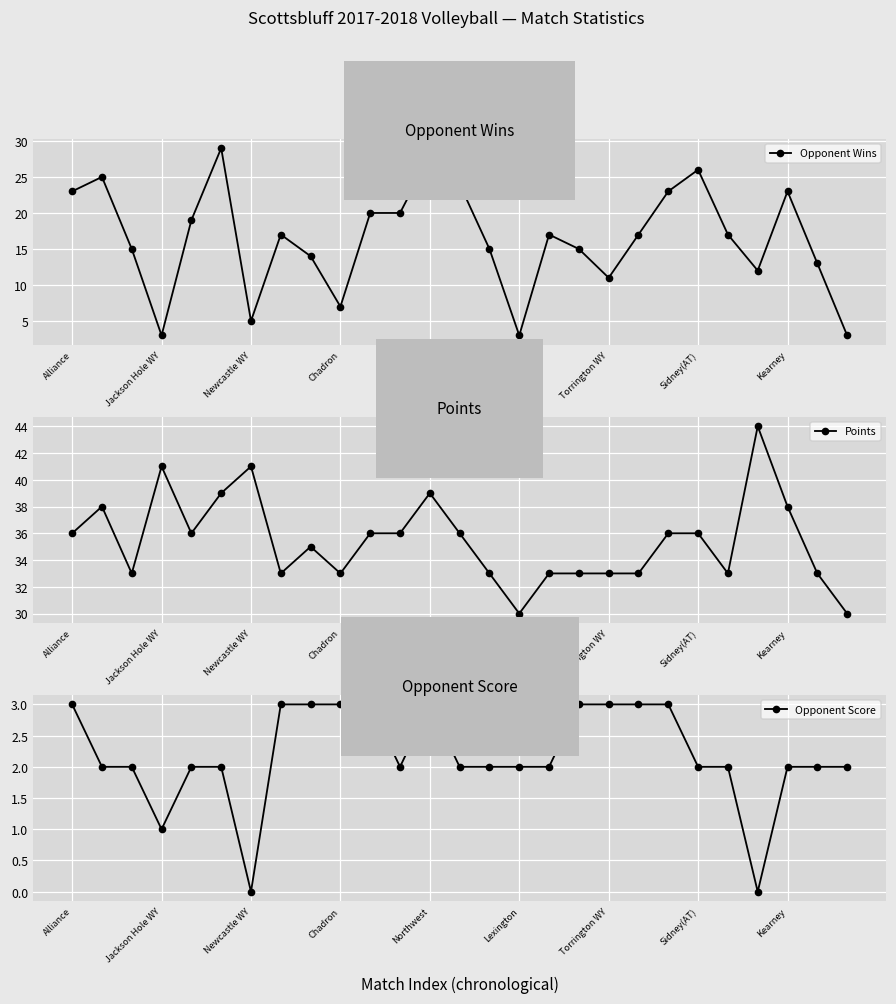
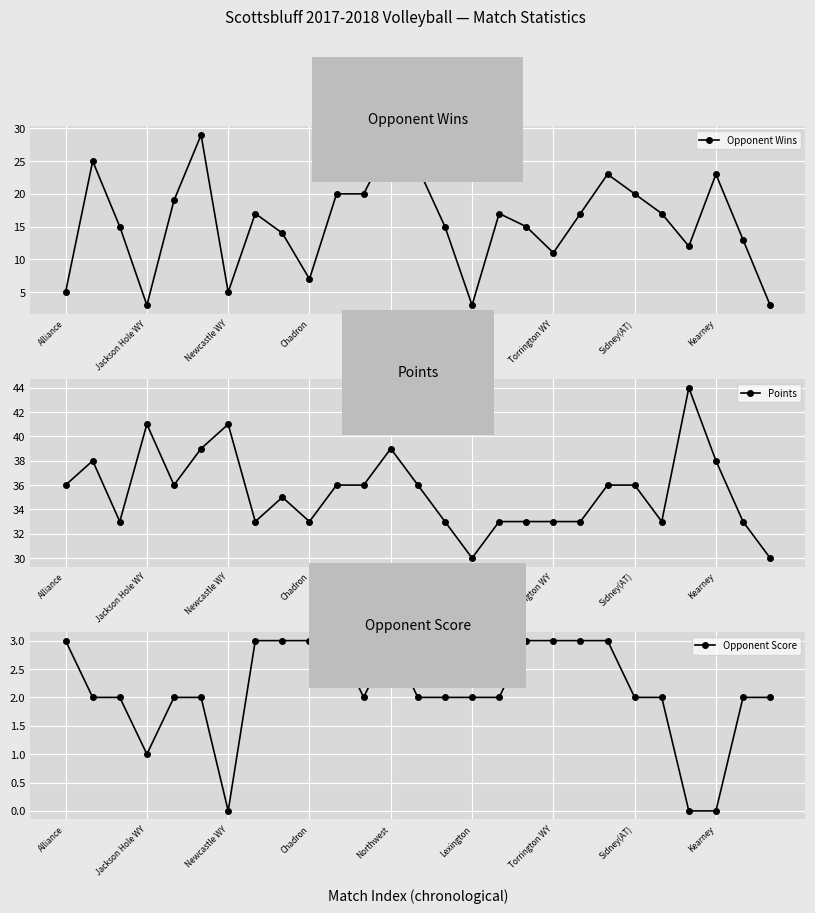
Opponent Wins, Alliance: 23 -> 5
Opponent Wins, Sidney(AT): 26 -> 20
Opponent Score, Kearney: 2 -> 0
